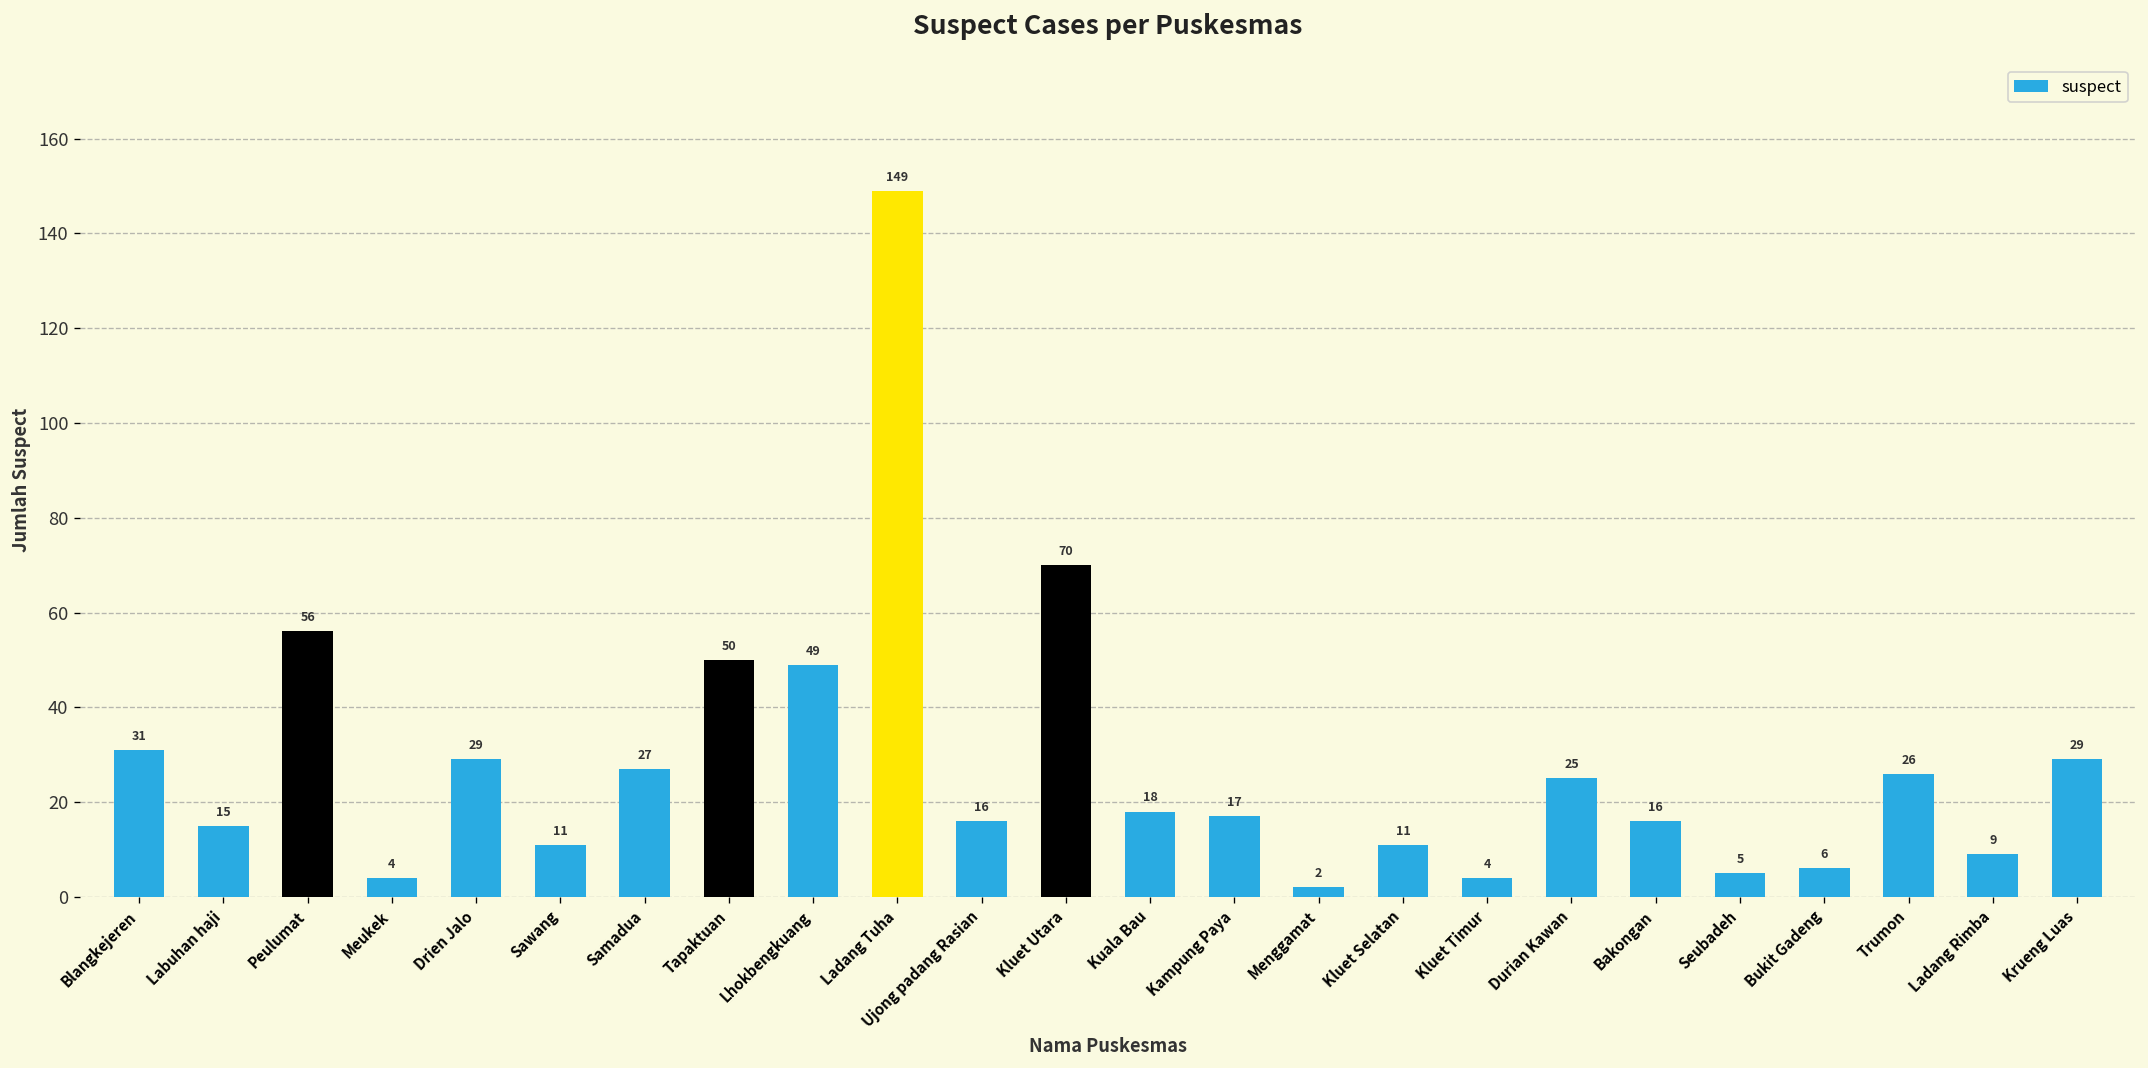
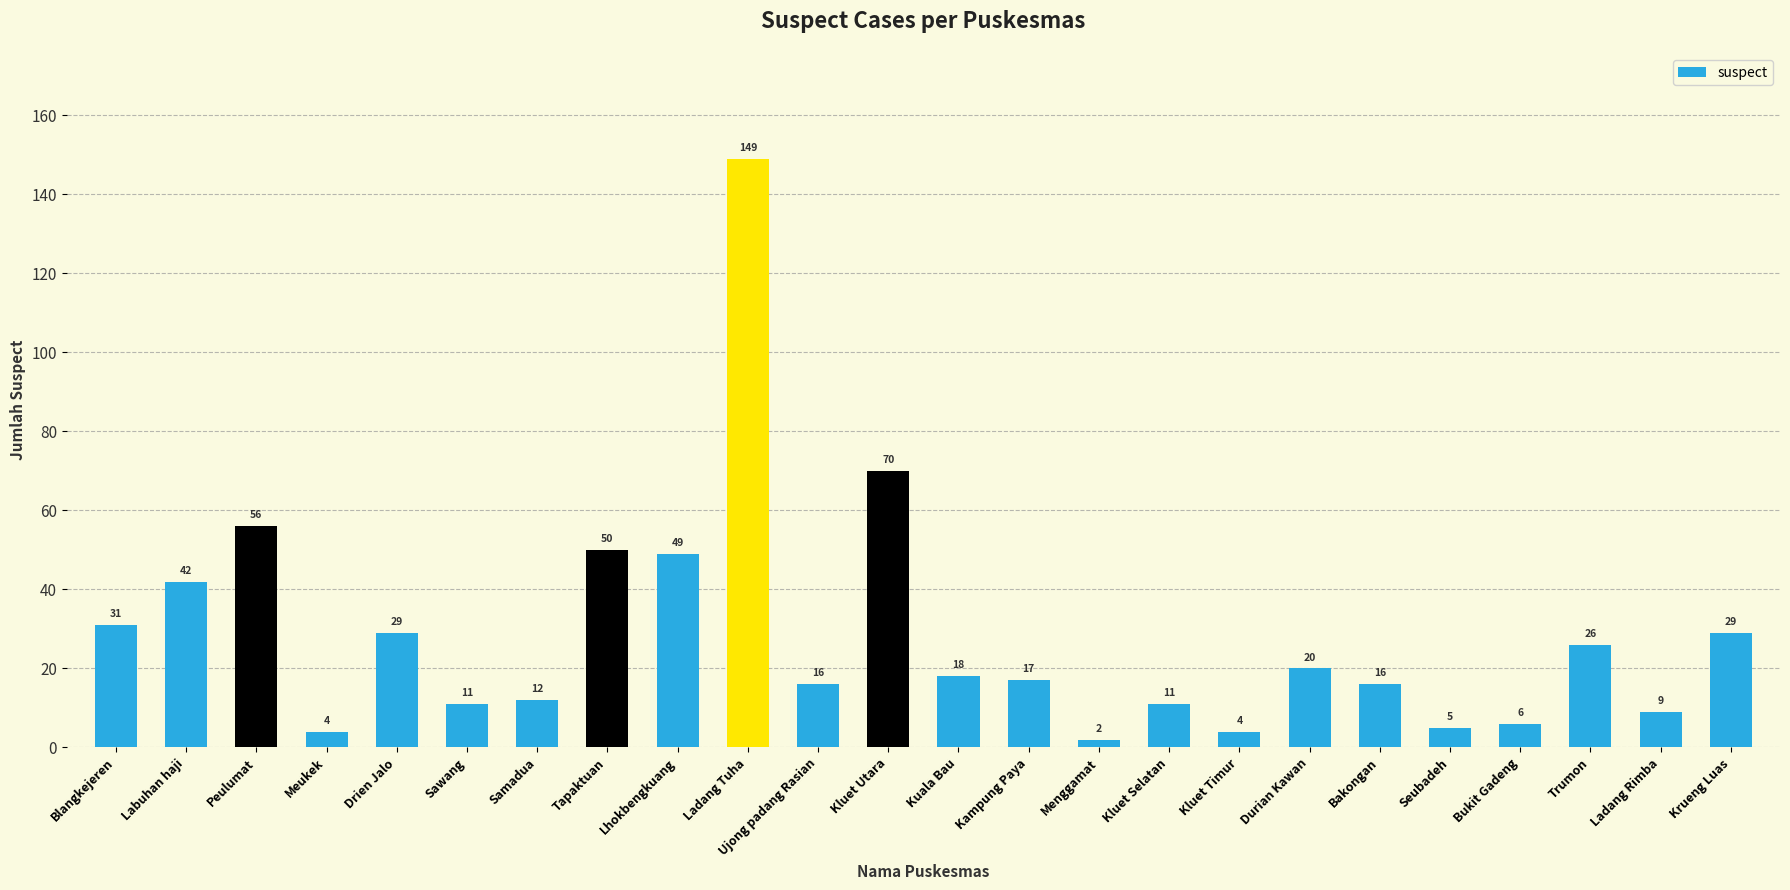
Labuhan haji: 15 -> 42
Samadua: 27 -> 12
Durian Kawan: 25 -> 20
